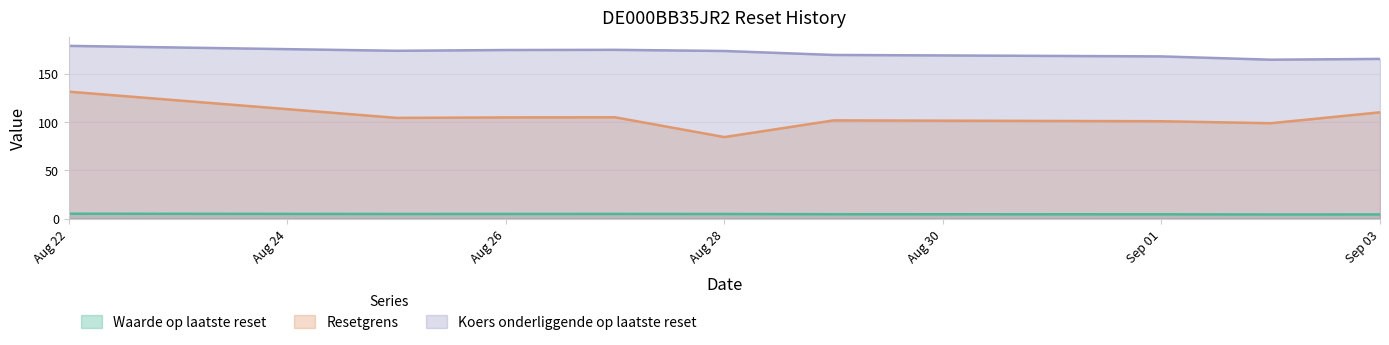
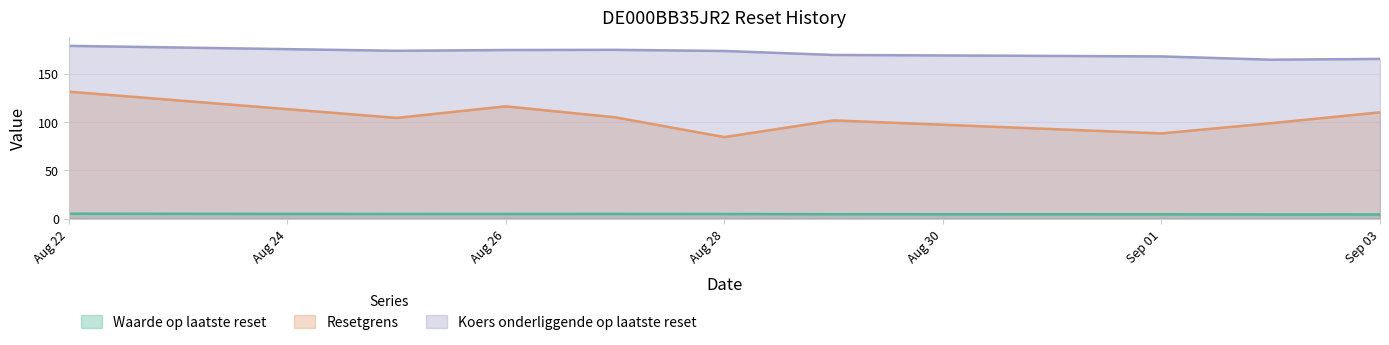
Resetgrens, Aug 26: 100 -> 120
Resetgrens, Sep 01: 100 -> 90
